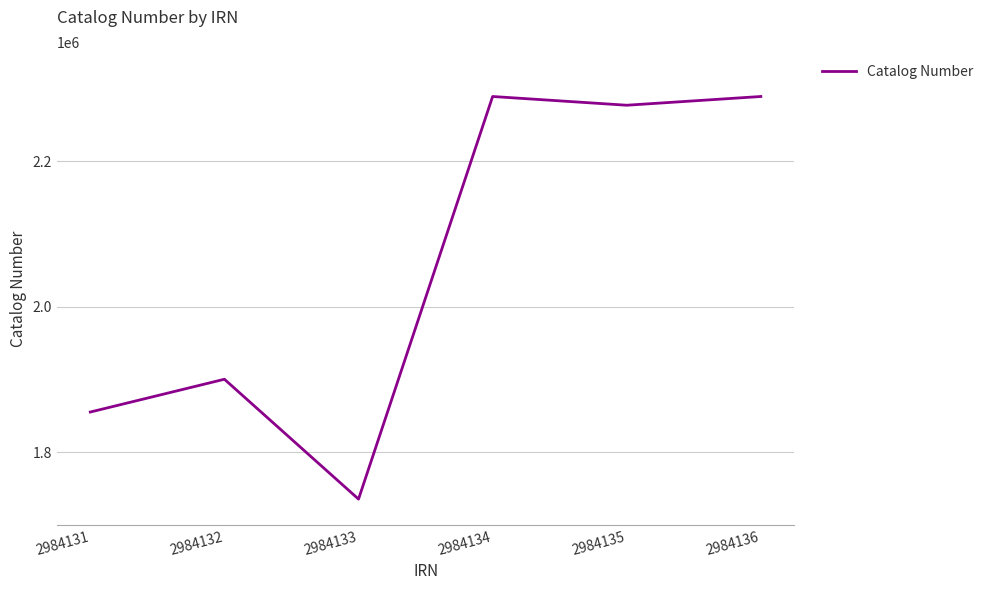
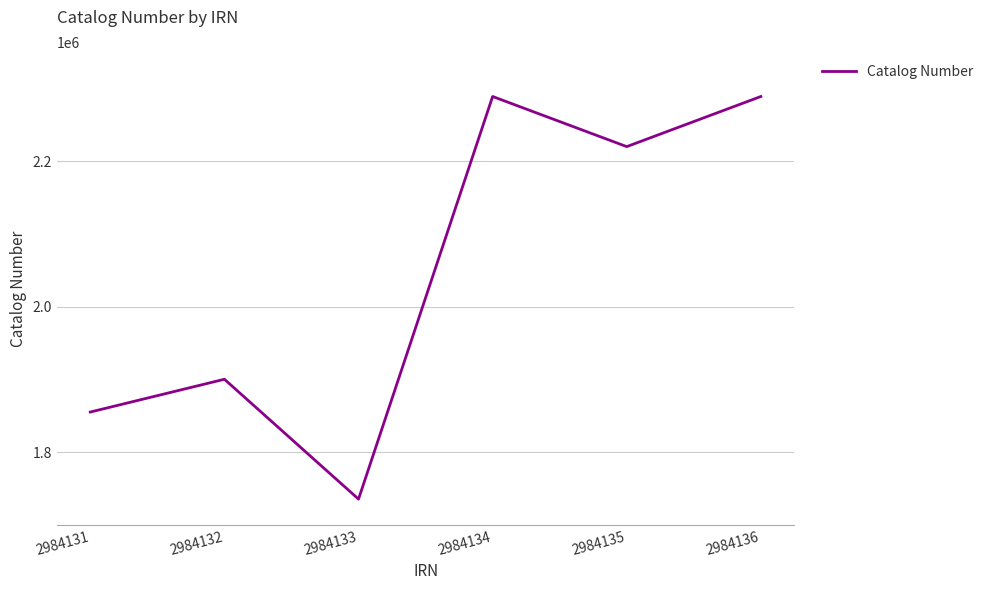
2984135: 2280000 -> 2220000
